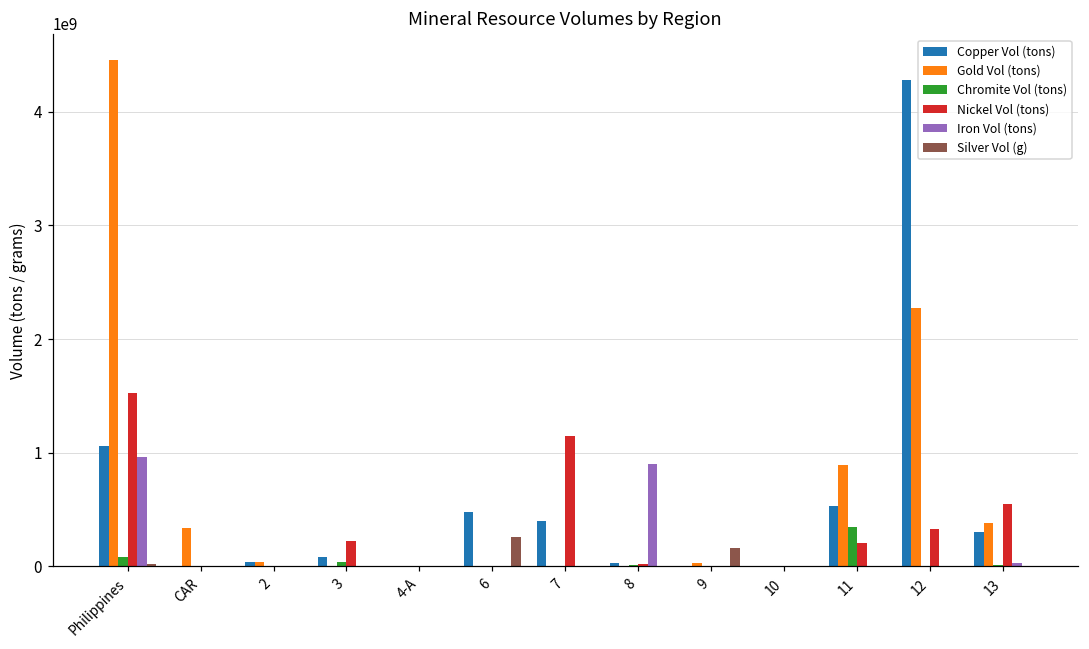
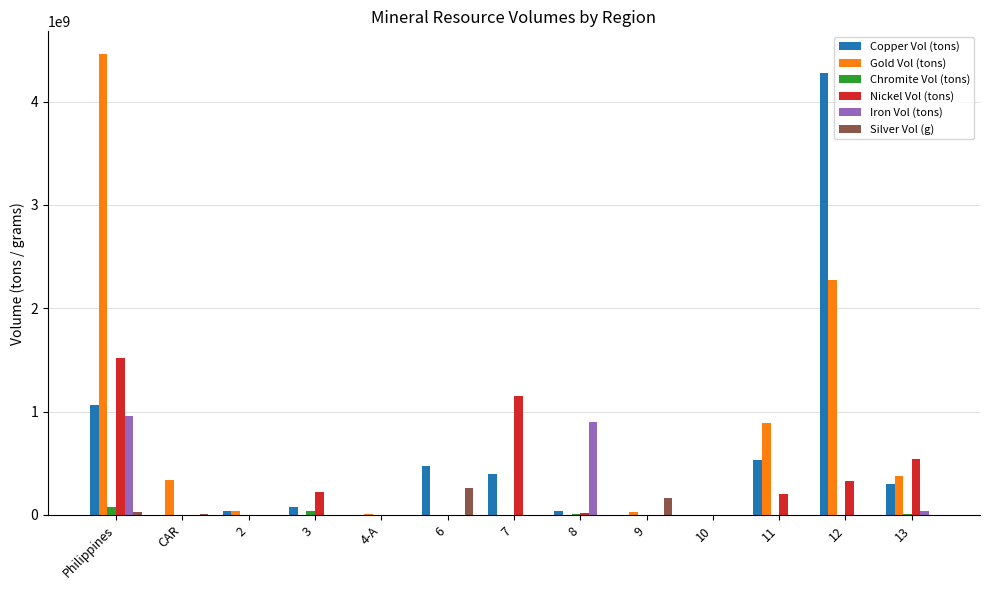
Chromite Vol (tons), 11: 350000000 -> 0
